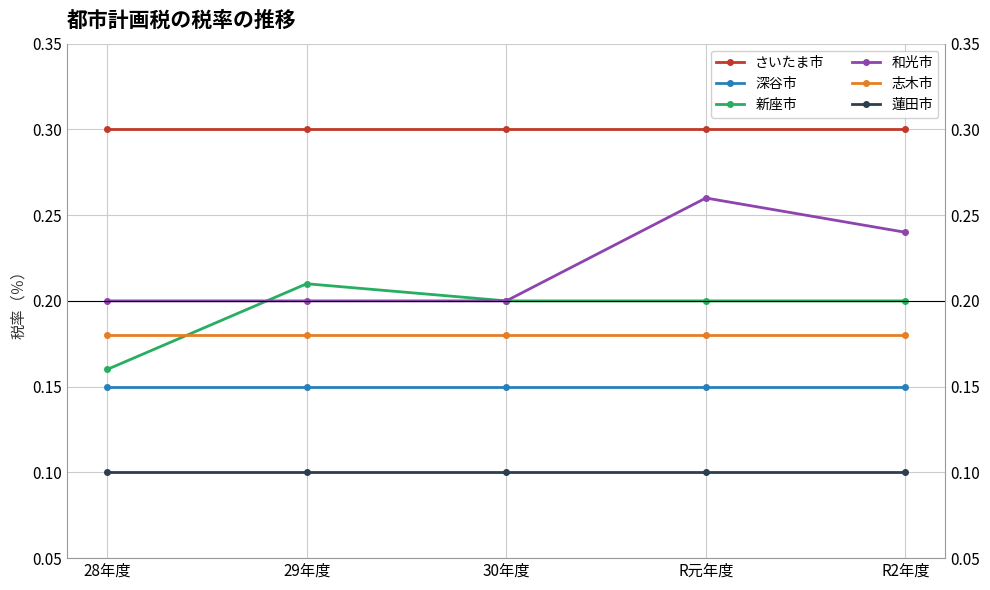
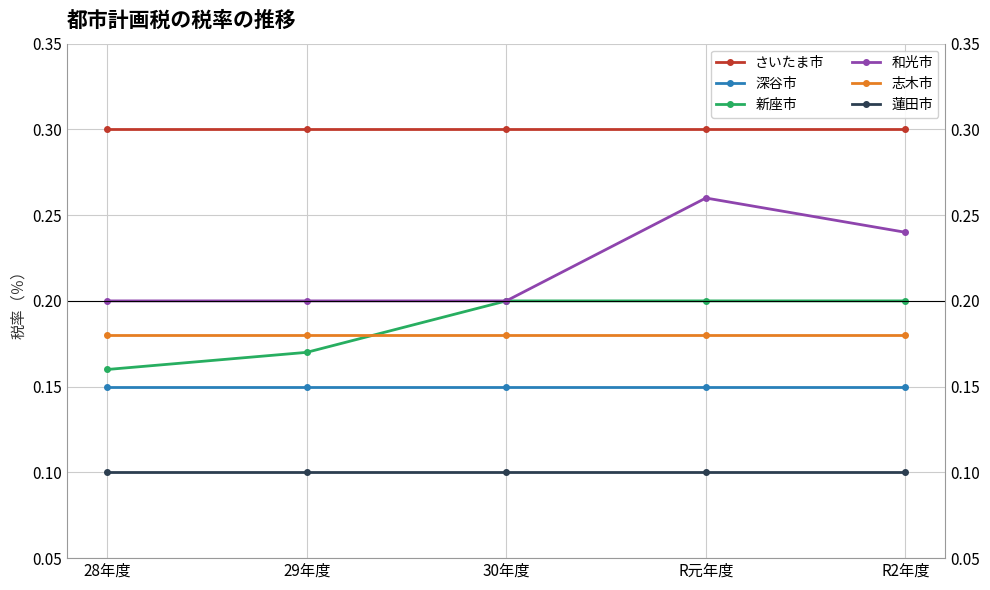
新座市, 29年度: 0.21 -> 0.17
